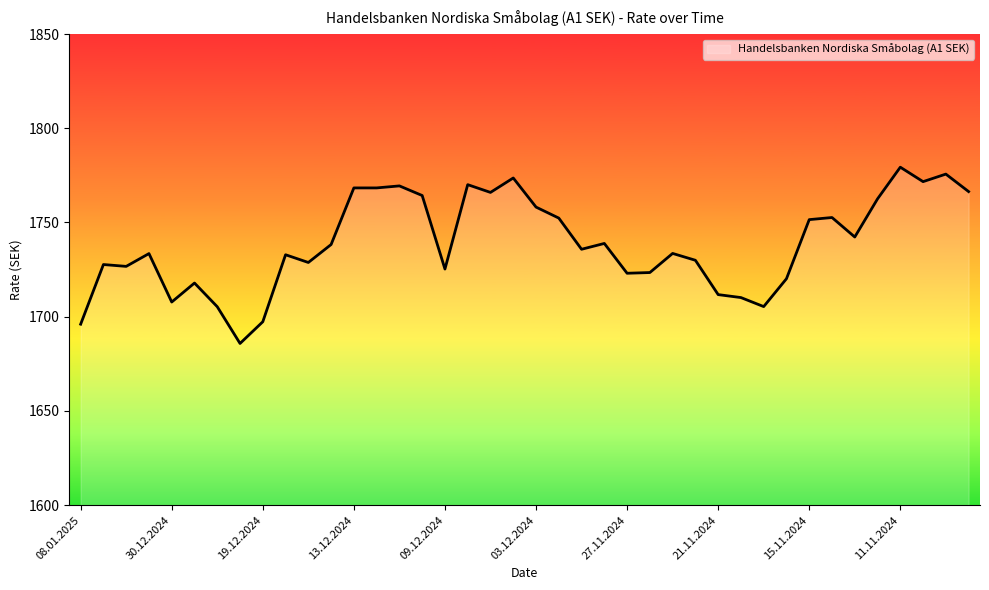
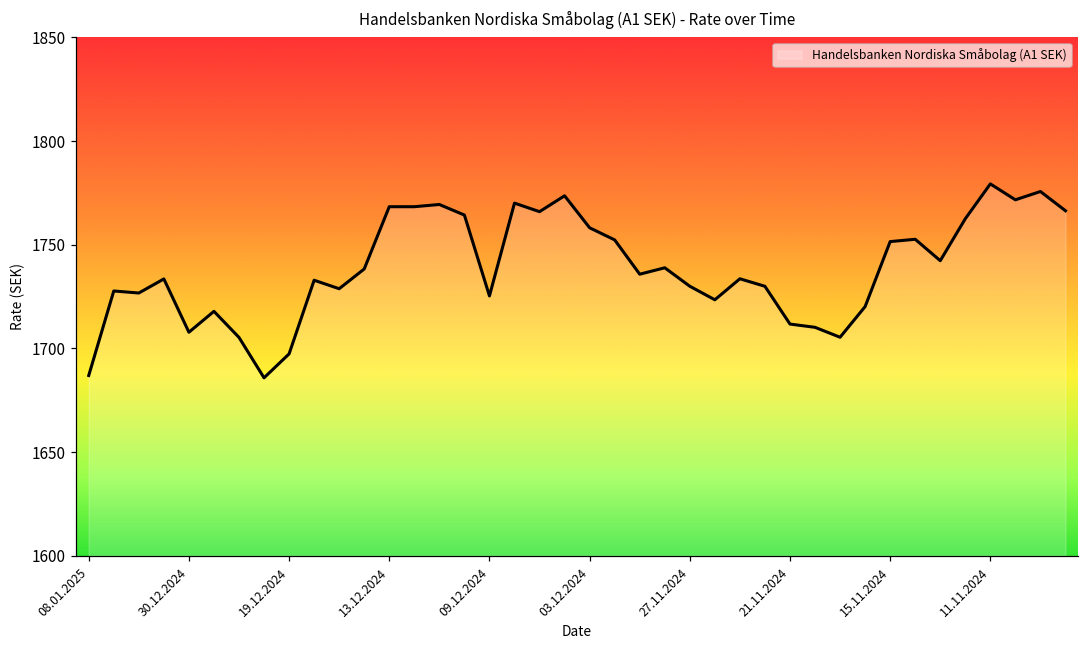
08.01.2025: 1696 -> 1687
27.11.2024: 1723 -> 1730
